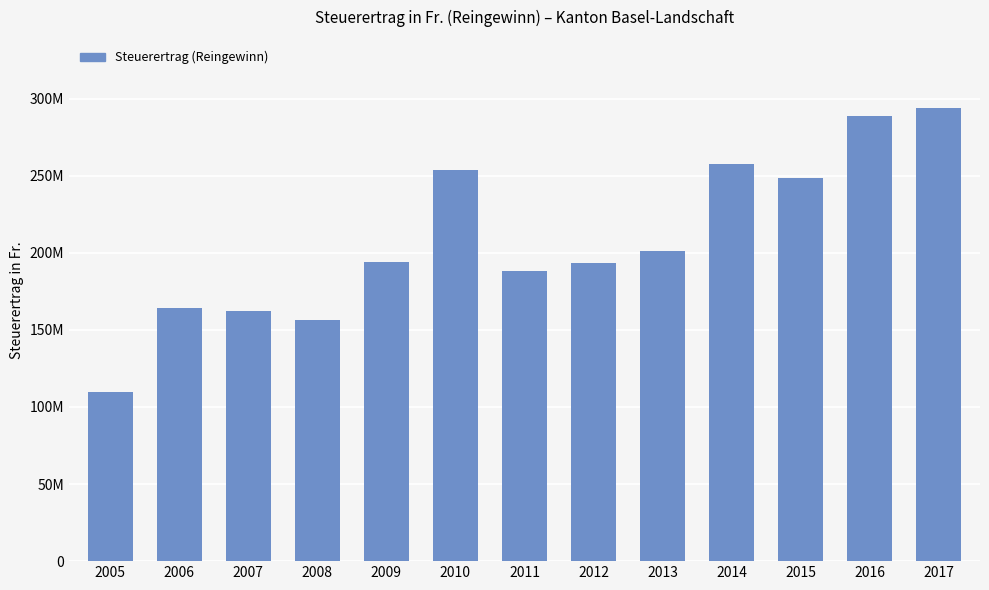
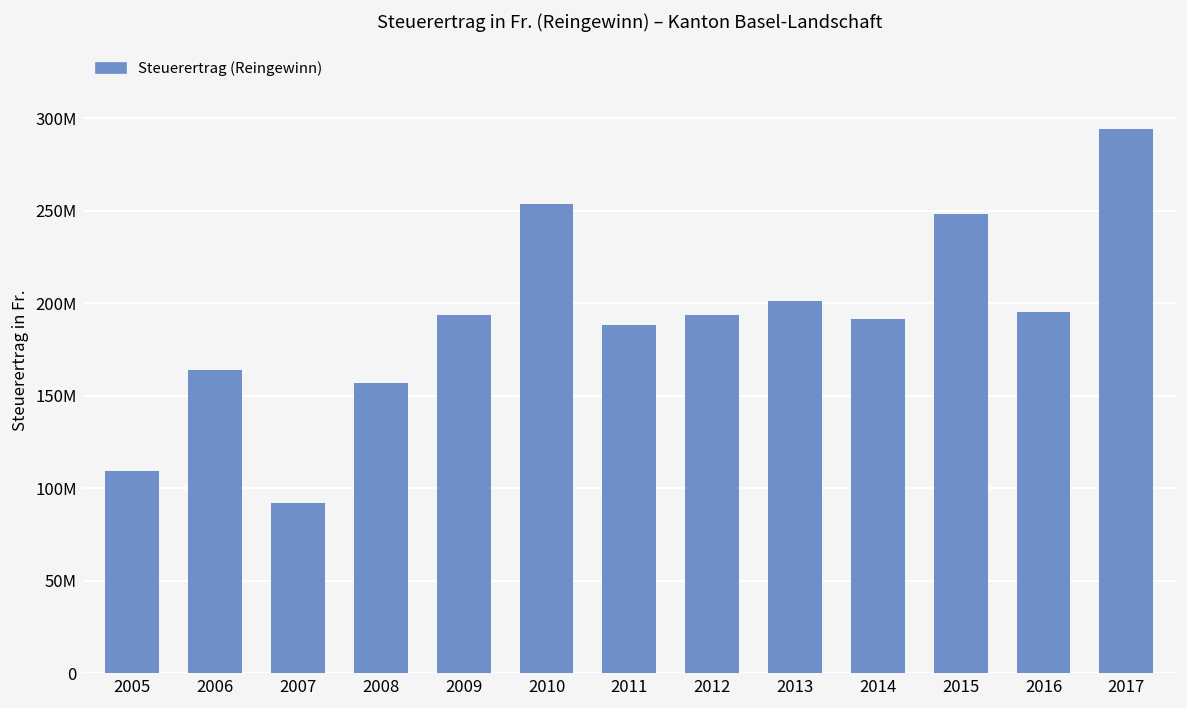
2007: 162000000 -> 92000000
2014: 258000000 -> 191000000
2016: 288000000 -> 195000000
